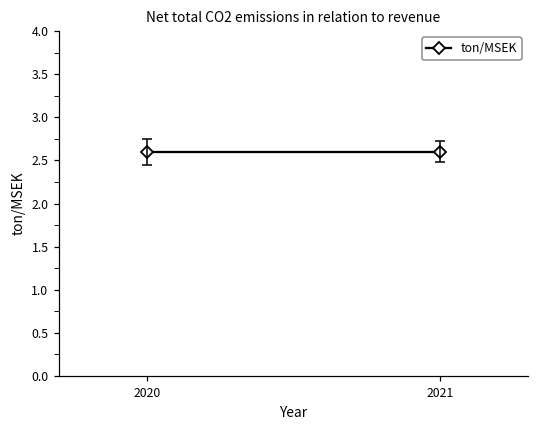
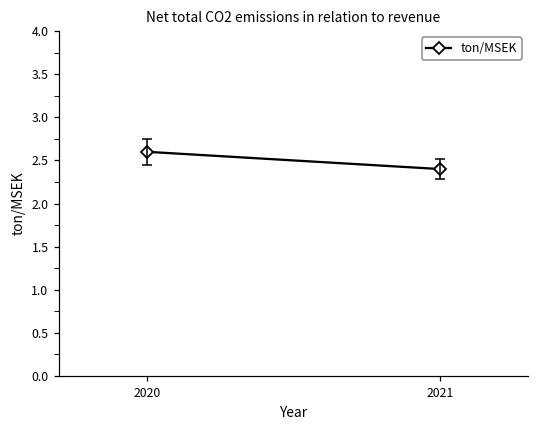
ton/MSEK, 2021: 2.6 -> 2.4
